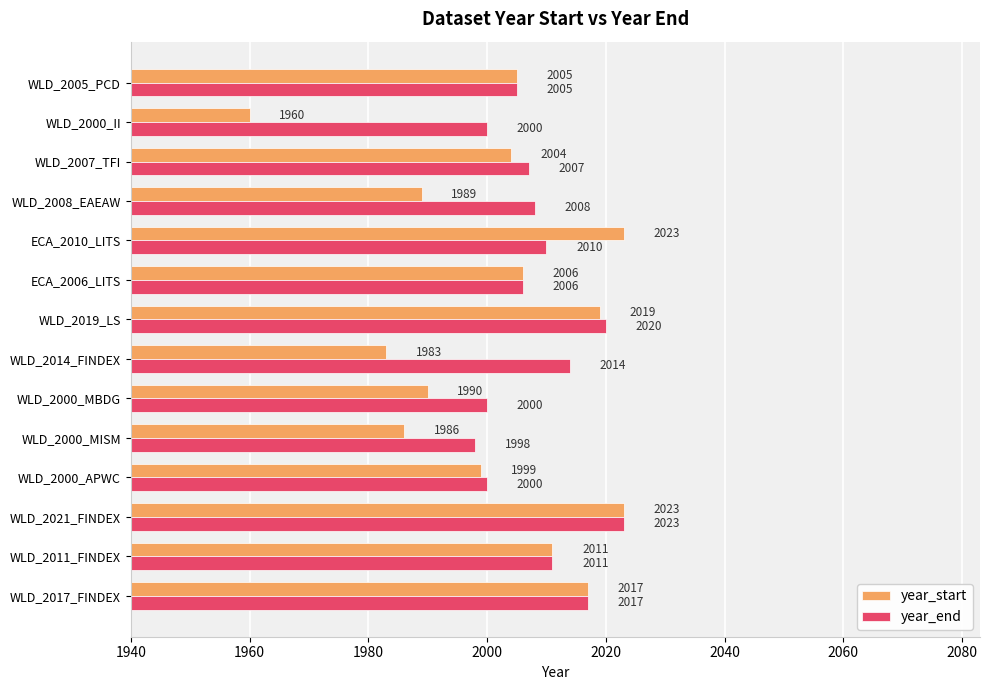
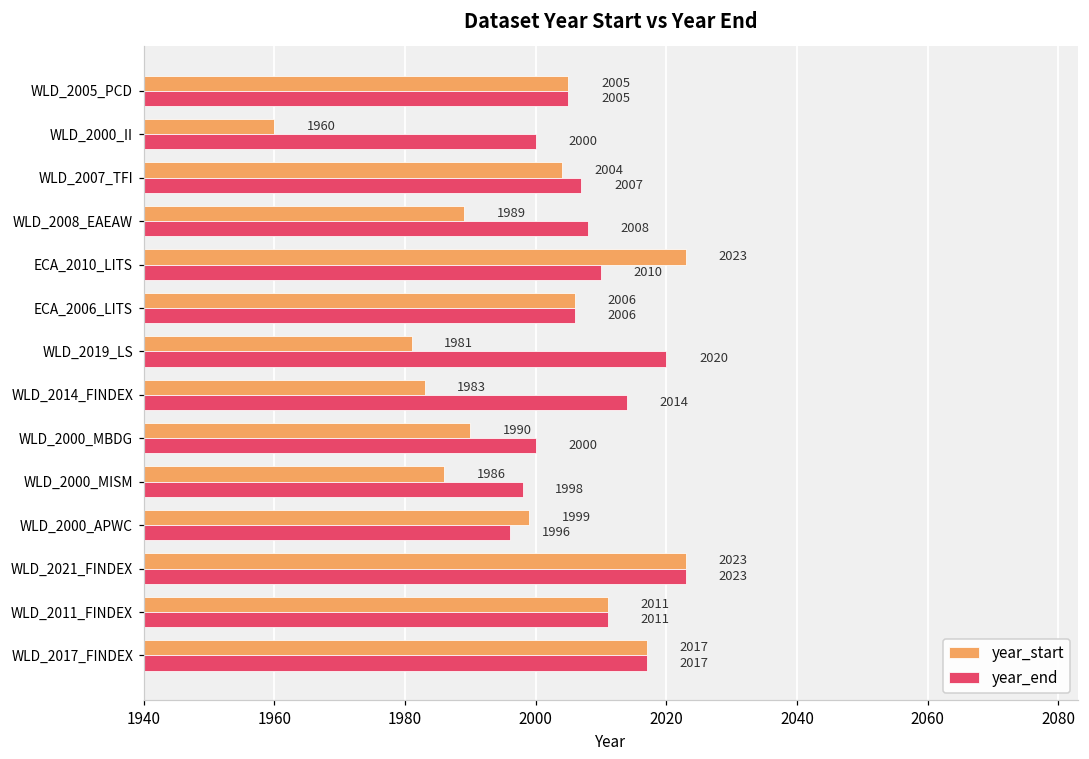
year_start, WLD_2019_LS: 2019 -> 1981
year_end, WLD_2000_APWC: 2000 -> 1996
